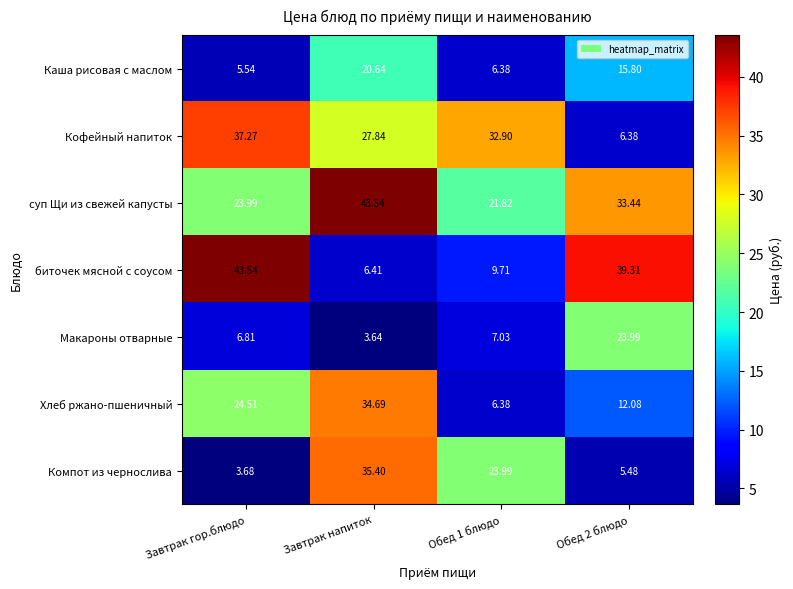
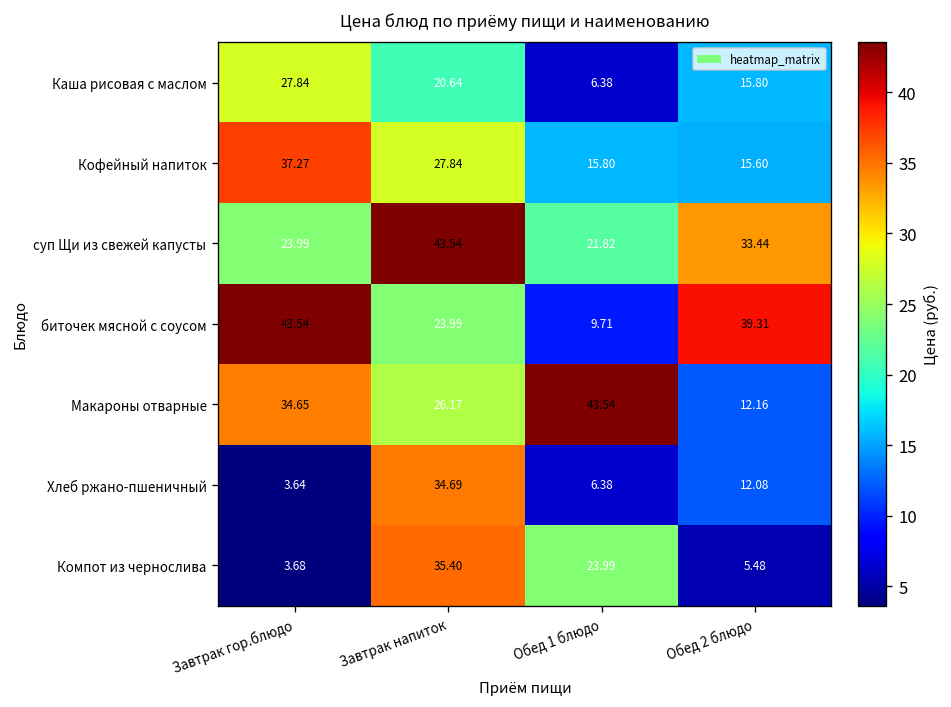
Каша рисовая с маслом, Завтрак гор.блюдо: 5.54 -> 27.84
Кофейный напиток, Обед 1 блюдо: 32.90 -> 15.80
Кофейный напиток, Обед 2 блюдо: 6.38 -> 15.60
биточек мясной с соусом, Завтрак напиток: 6.41 -> 23.99
Макароны отварные, Завтрак гор.блюдо: 6.81 -> 34.65
Макароны отварные, Завтрак напиток: 3.64 -> 26.17
Макароны отварные, Обед 1 блюдо: 7.03 -> 43.54
Макароны отварные, Обед 2 блюдо: 23.99 -> 12.16
Хлеб ржано-пшеничный, Завтрак гор.блюдо: 24.51 -> 3.64
